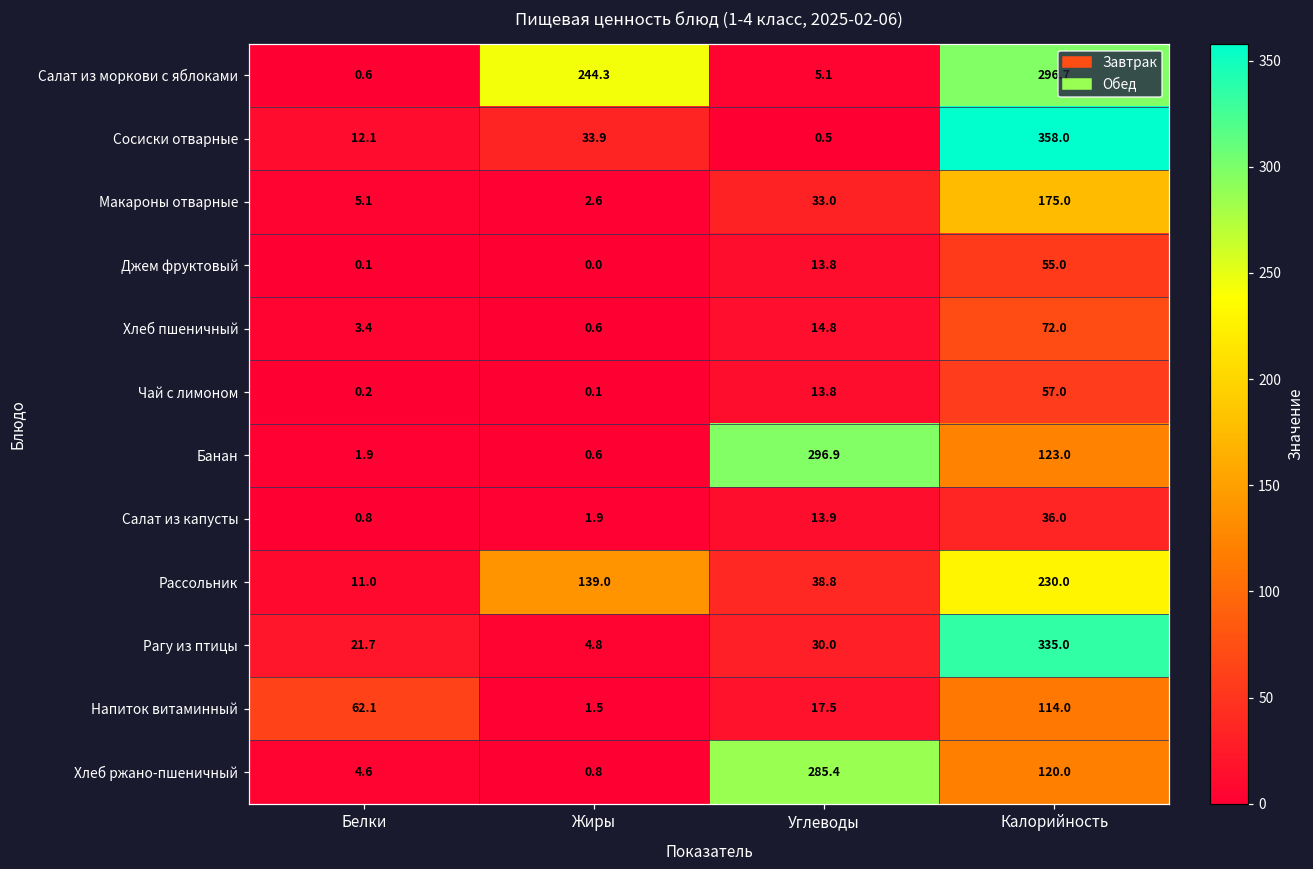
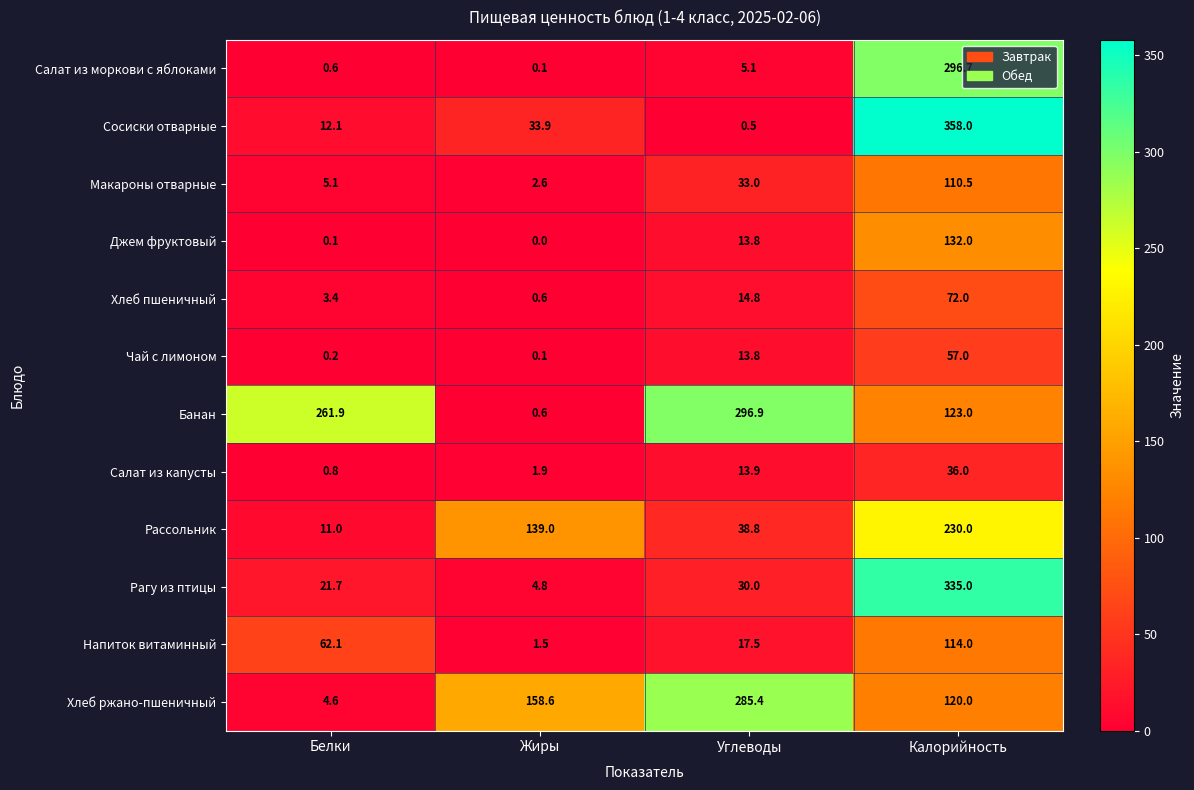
Салат из моркови с яблоками, Жиры: 244.3 -> 0.1
Макароны отварные, Калорийность: 175.0 -> 110.5
Джем фруктовый, Калорийность: 55.0 -> 132.0
Банан, Белки: 1.9 -> 261.9
Хлеб ржано-пшеничный, Жиры: 0.8 -> 158.6
